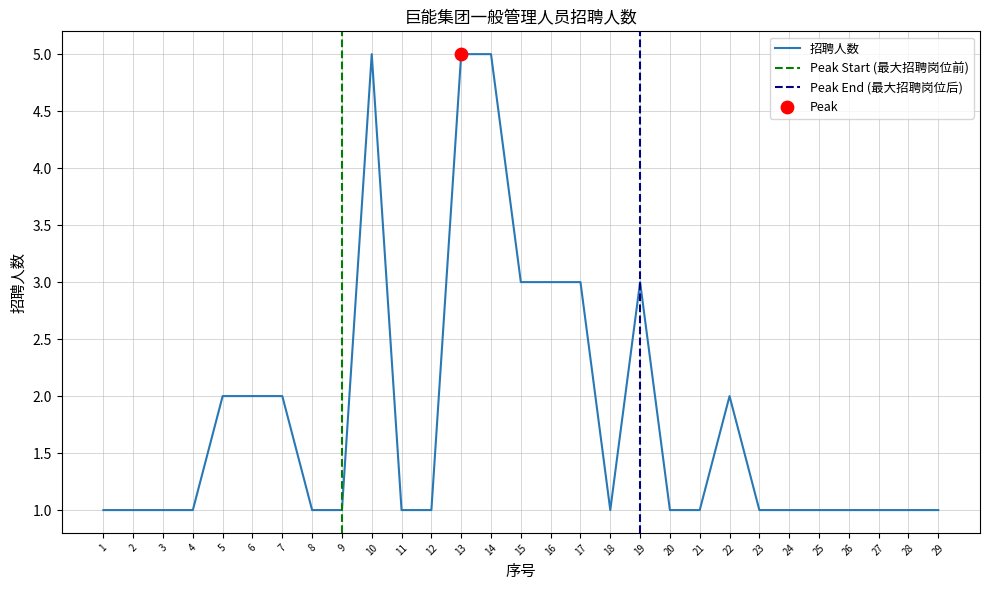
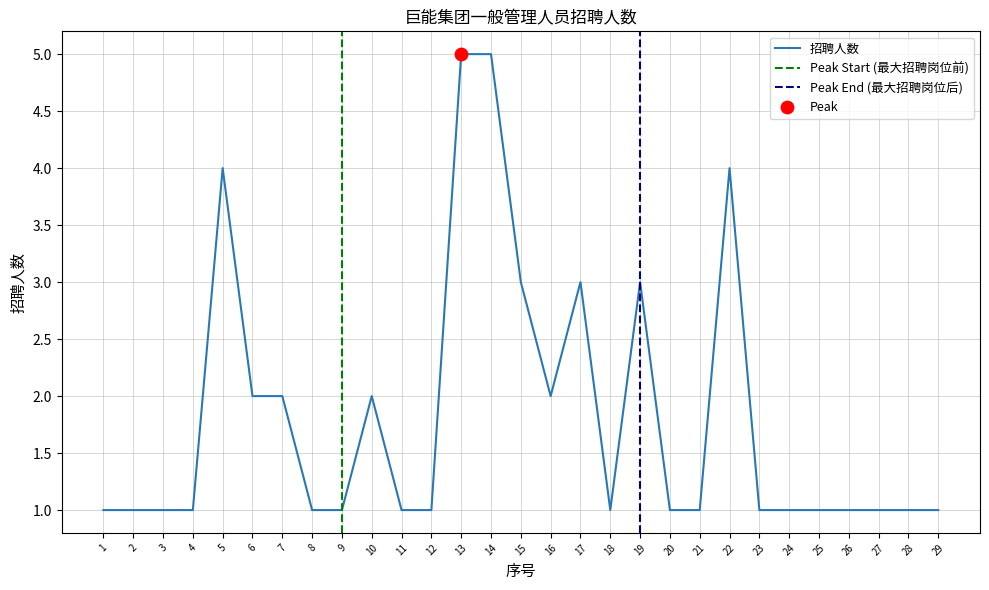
招聘人数, 5: 2 -> 4
招聘人数, 10: 5 -> 2
招聘人数, 16: 3 -> 2
招聘人数, 22: 2 -> 4
